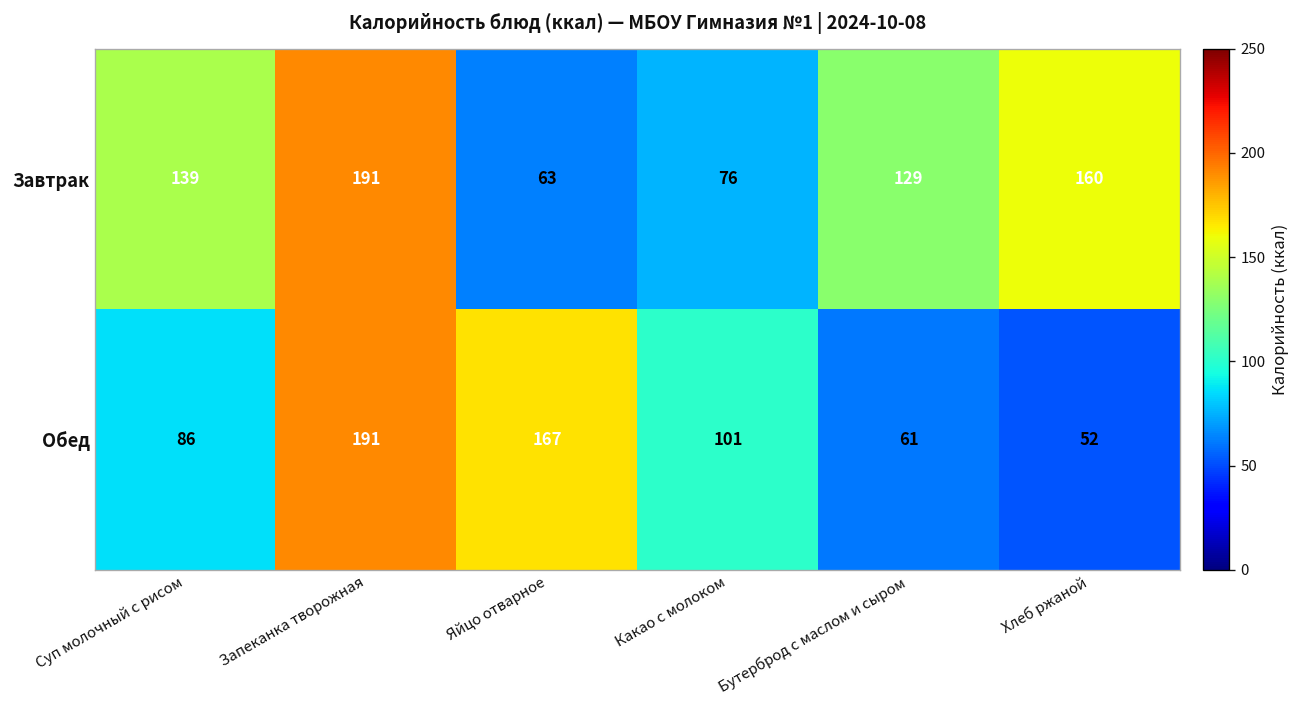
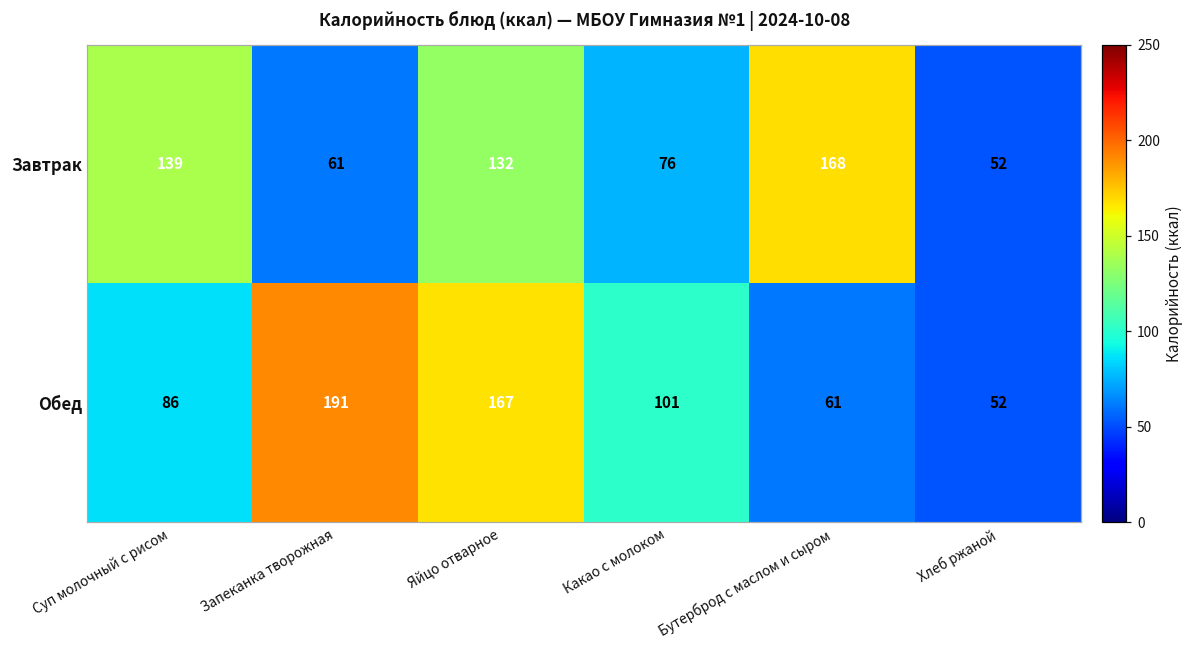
Завтрак, Запеканка творожная: 191 -> 61
Завтрак, Яйцо отварное: 63 -> 132
Завтрак, Бутерброд с маслом и сыром: 129 -> 168
Завтрак, Хлеб ржаной: 160 -> 52
